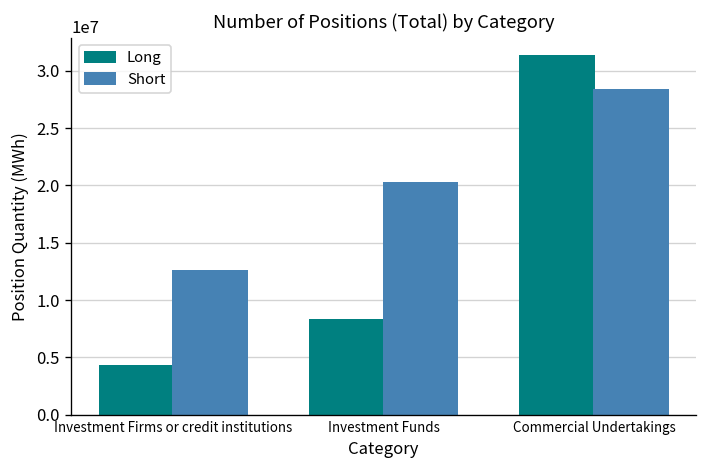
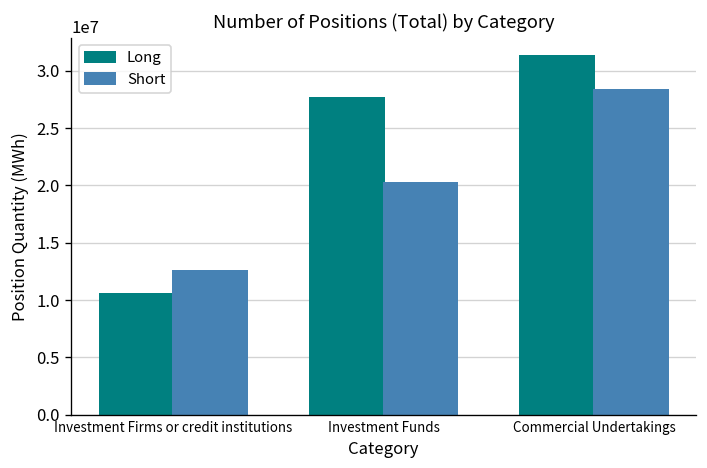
Long, Investment Firms or credit institutions: 4000000 -> 11000000
Long, Investment Funds: 8000000 -> 28000000
